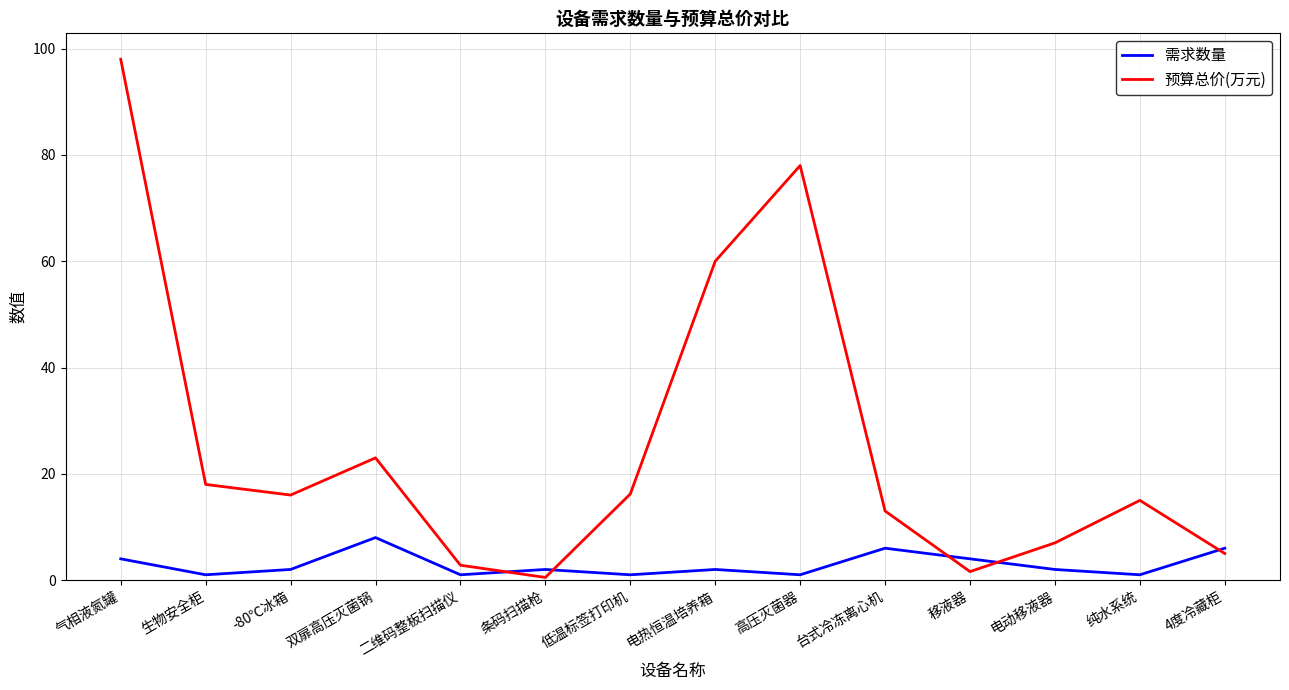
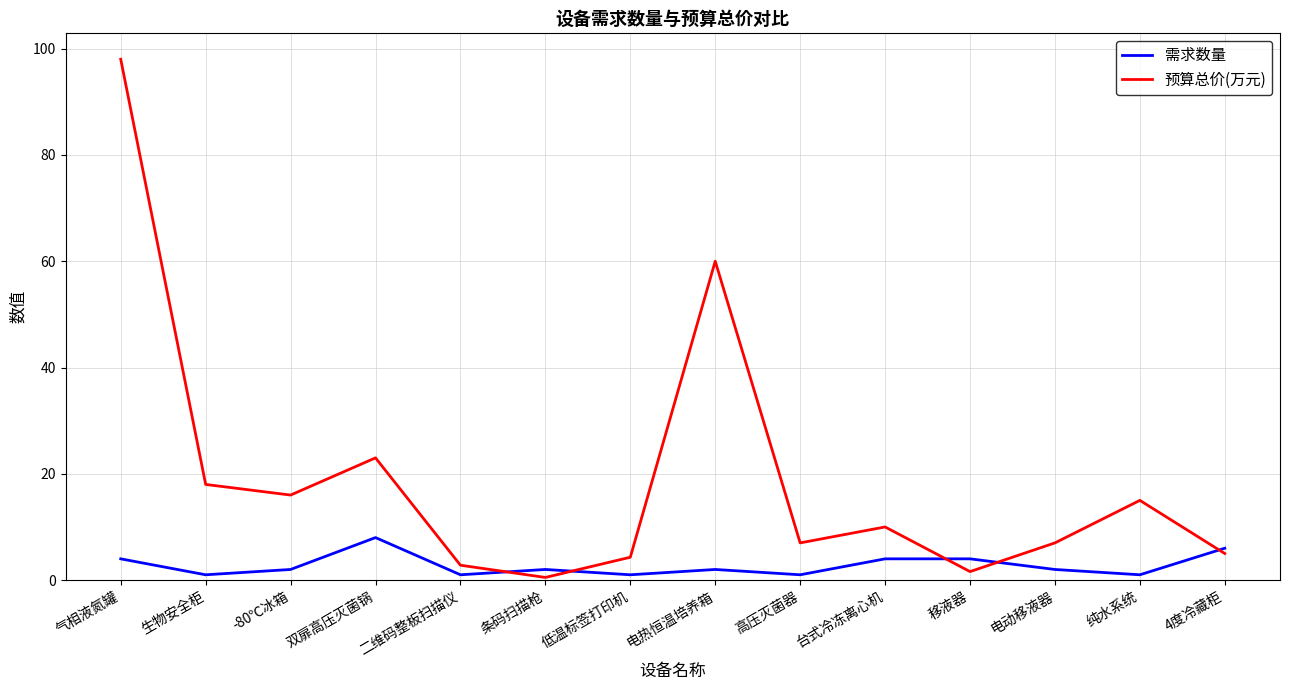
预算总价(万元), 低温标签打印机: 16 -> 4
预算总价(万元), 高压灭菌器: 78 -> 7
需求数量, 台式冷冻离心机: 6 -> 4
预算总价(万元), 台式冷冻离心机: 13 -> 10
